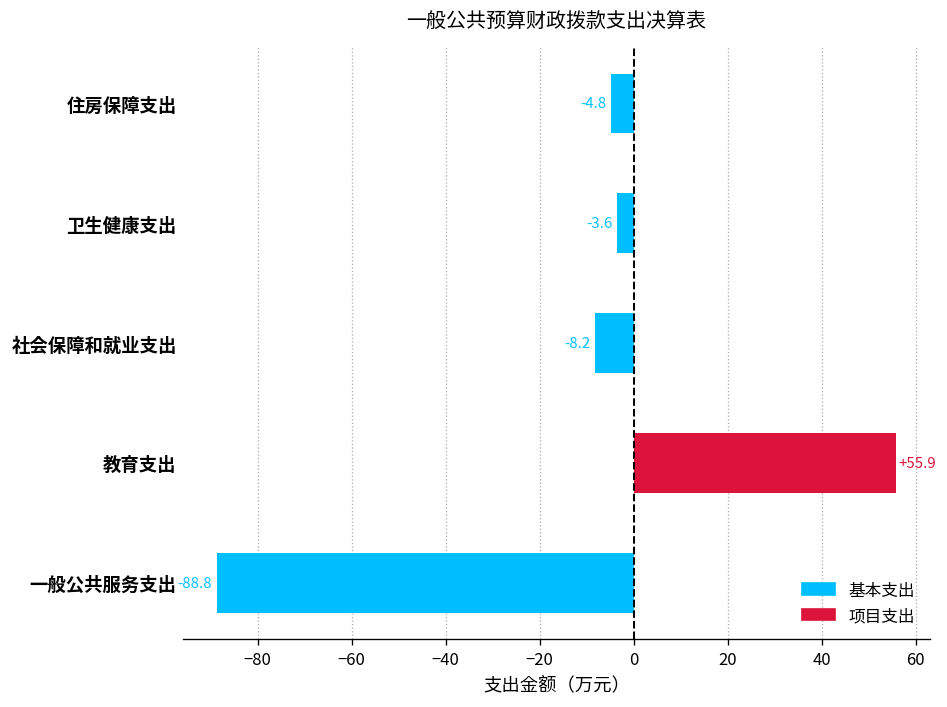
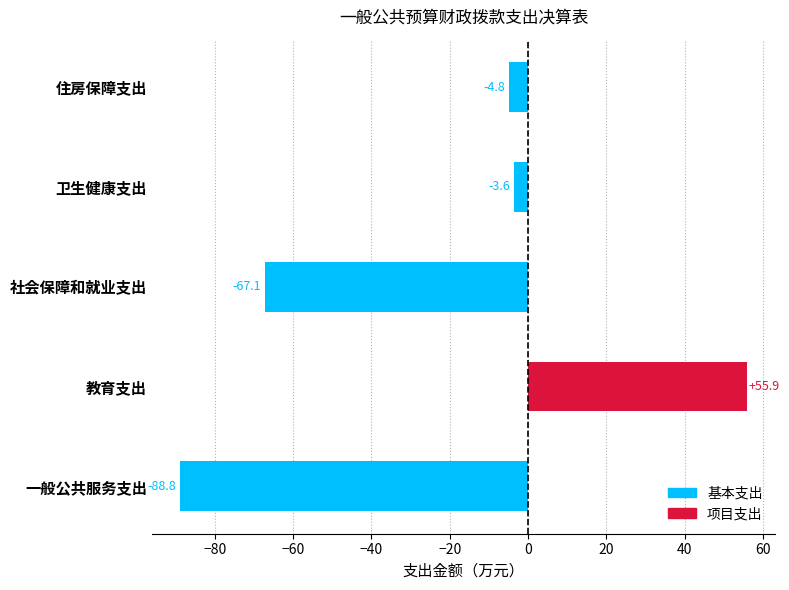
基本支出, 社会保障和就业支出: -8.2 -> -67.1
